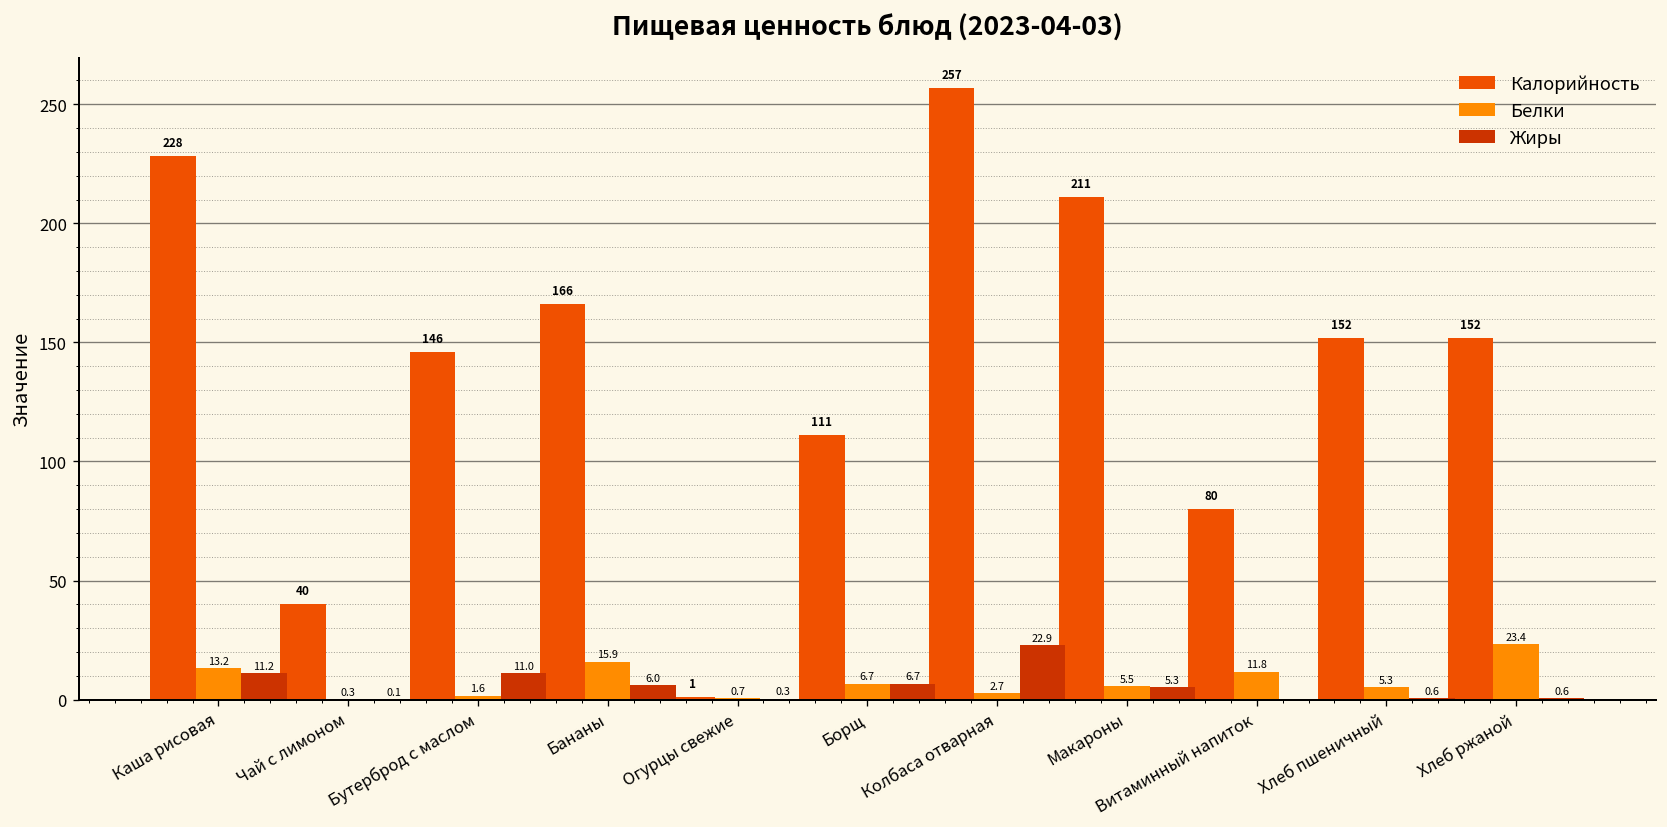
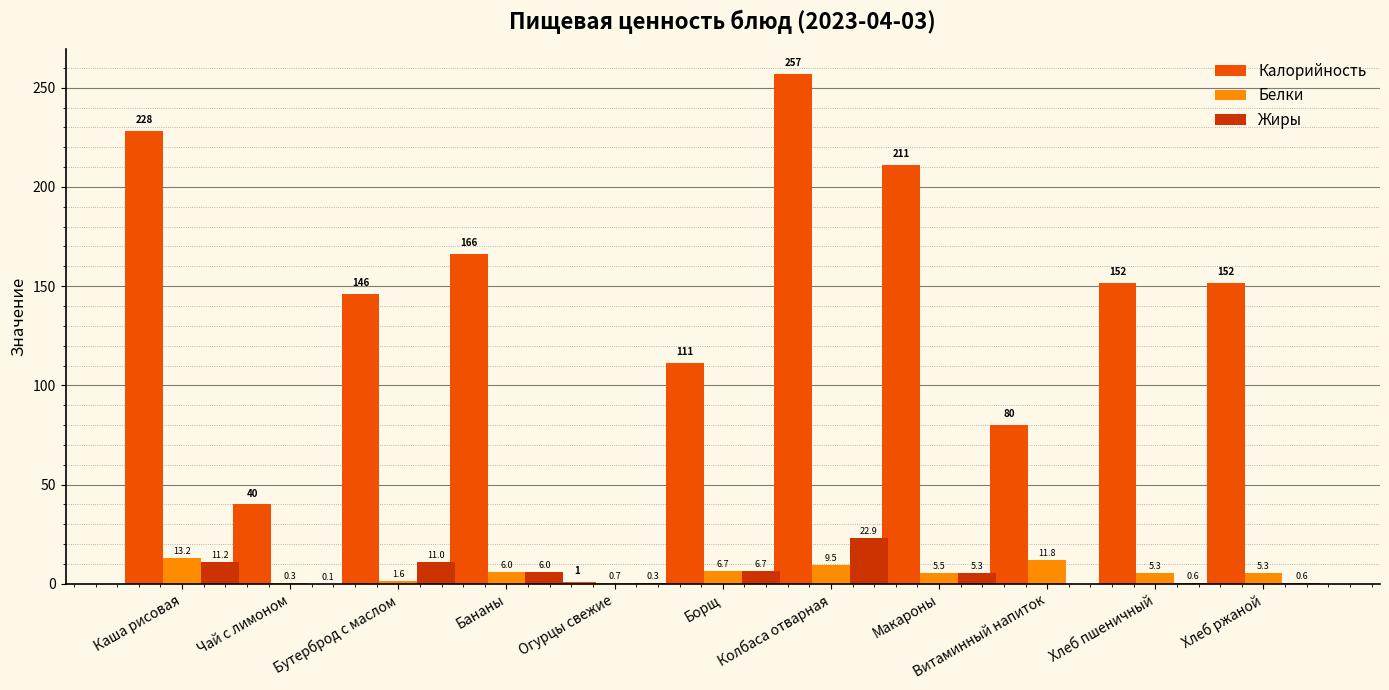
Белки, Бананы: 15.9 -> 6.0
Белки, Колбаса отварная: 2.7 -> 9.5
Белки, Хлеб ржаной: 23.4 -> 5.3
